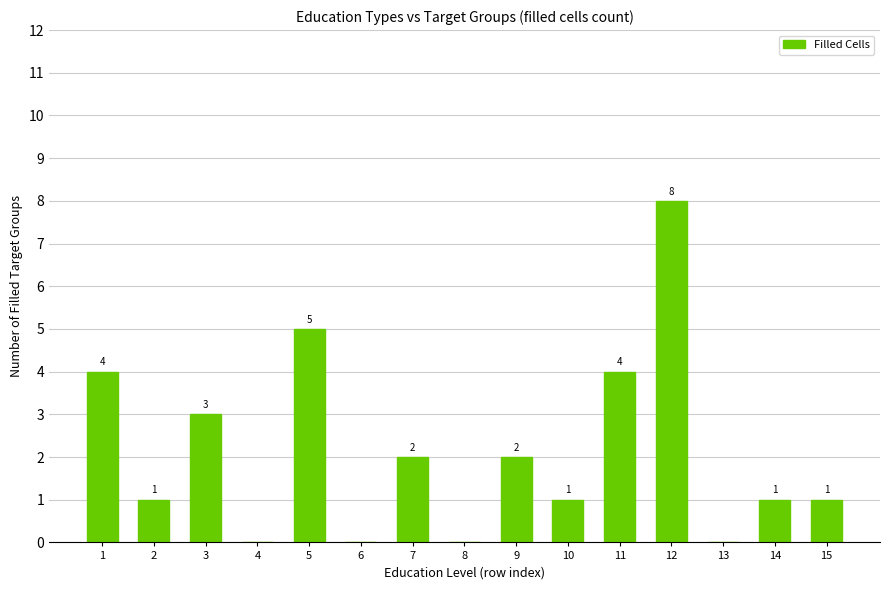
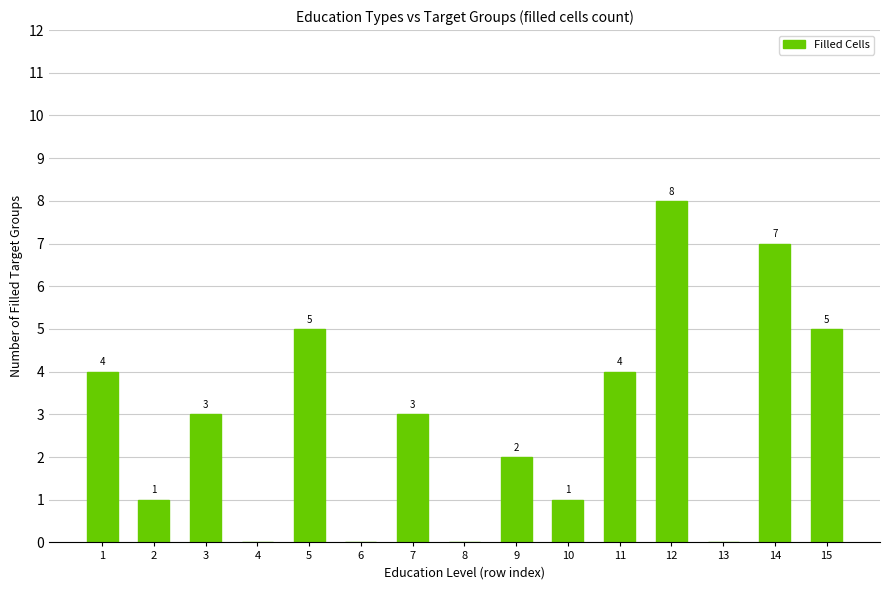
7: 2 -> 3
14: 1 -> 7
15: 1 -> 5
